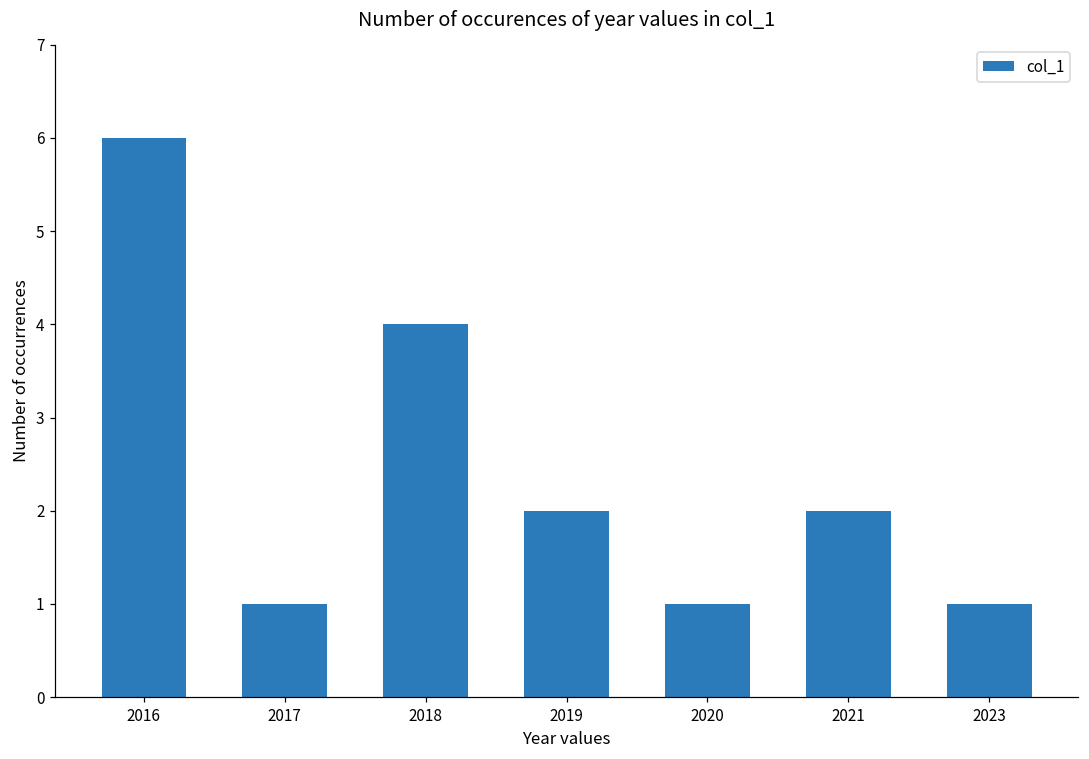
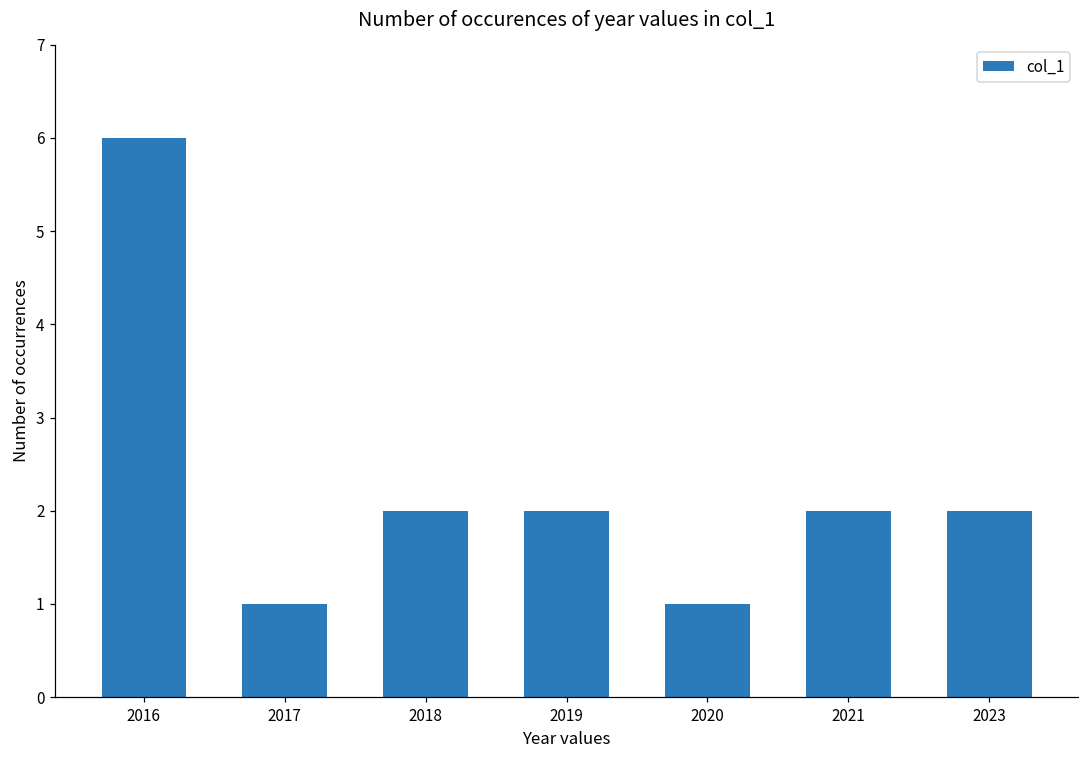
2018: 4 -> 2
2023: 1 -> 2
